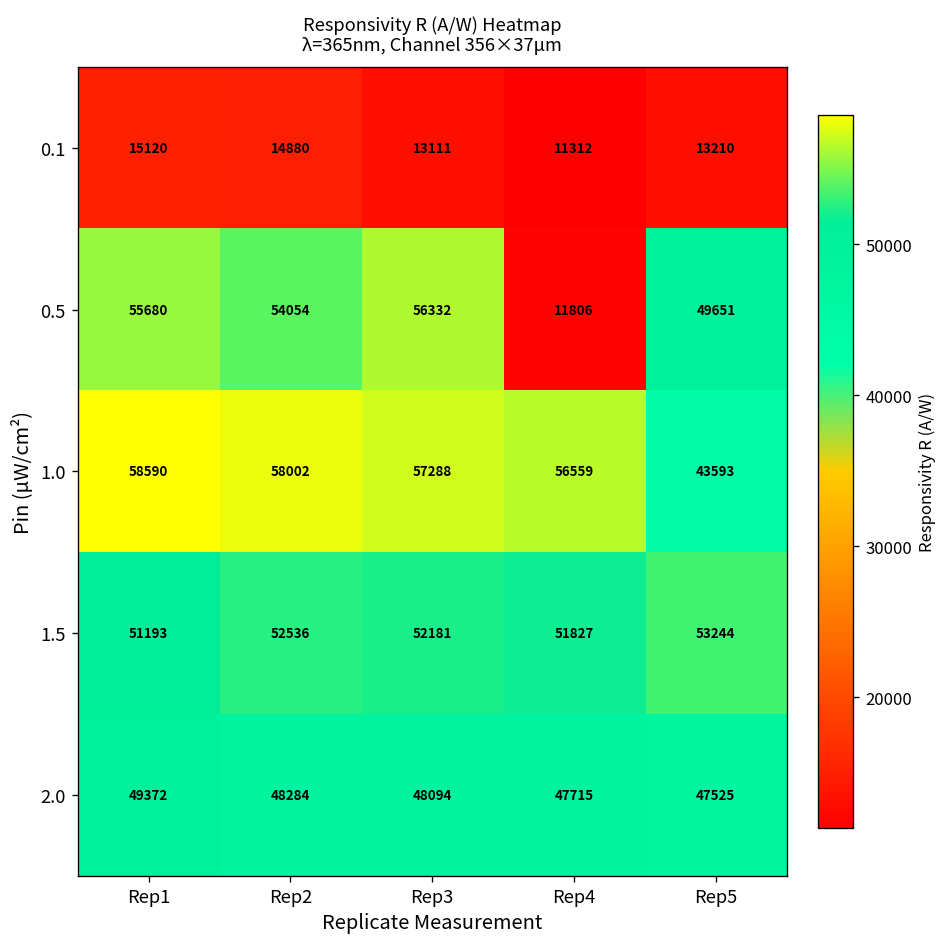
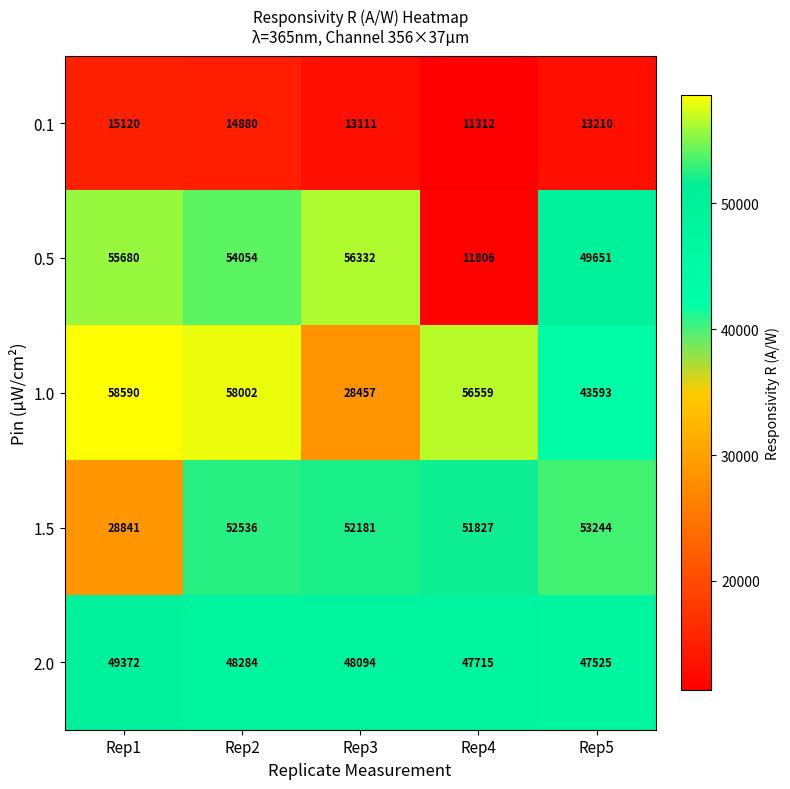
1.0, Rep3: 57288 -> 28457
1.5, Rep1: 51193 -> 28841
